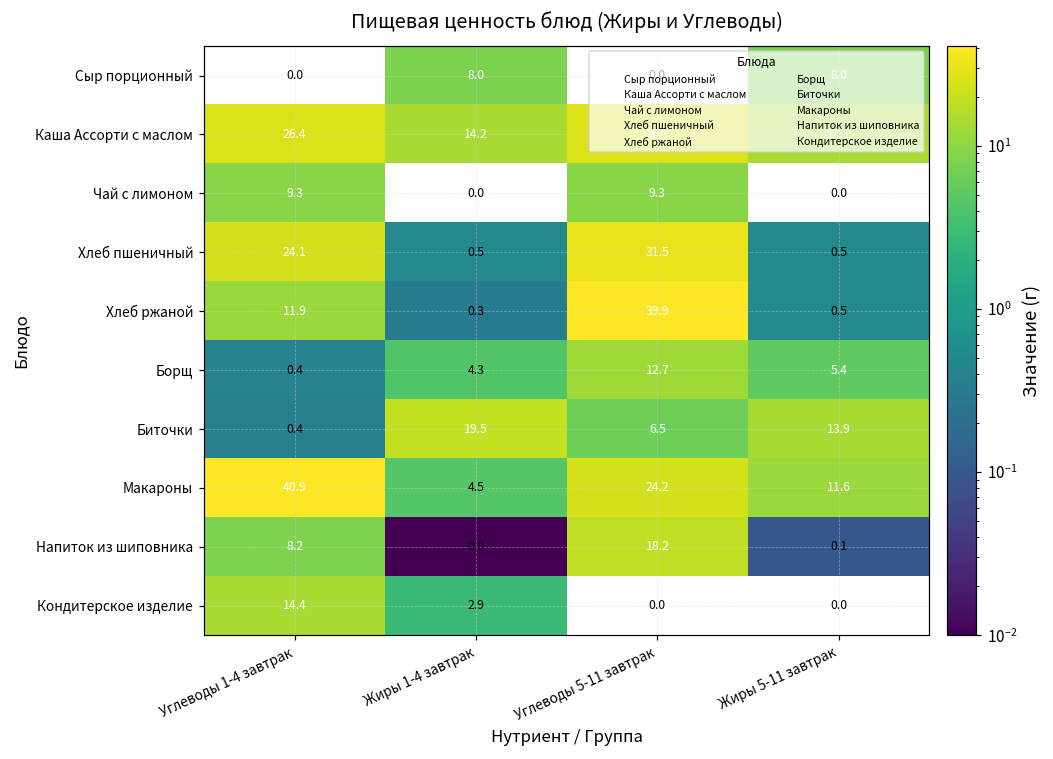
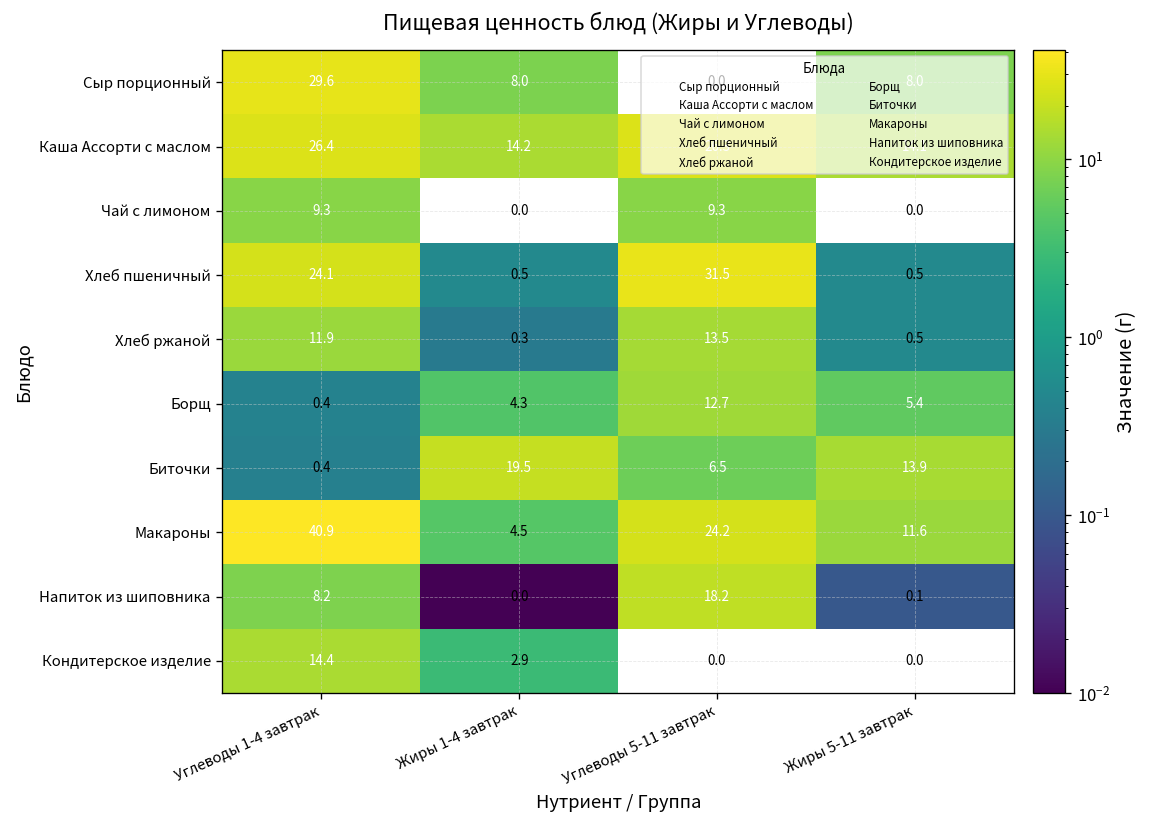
Сыр порционный, Углеводы 1-4 завтрак: 0.0 -> 29.6
Хлеб ржаной, Углеводы 5-11 завтрак: 39.9 -> 13.5
